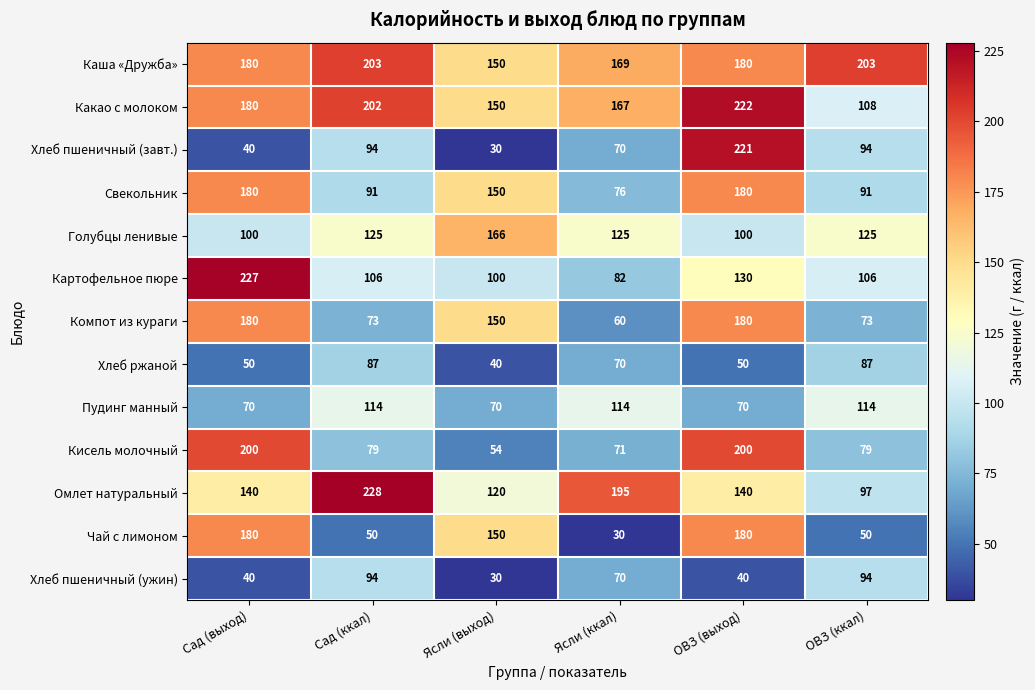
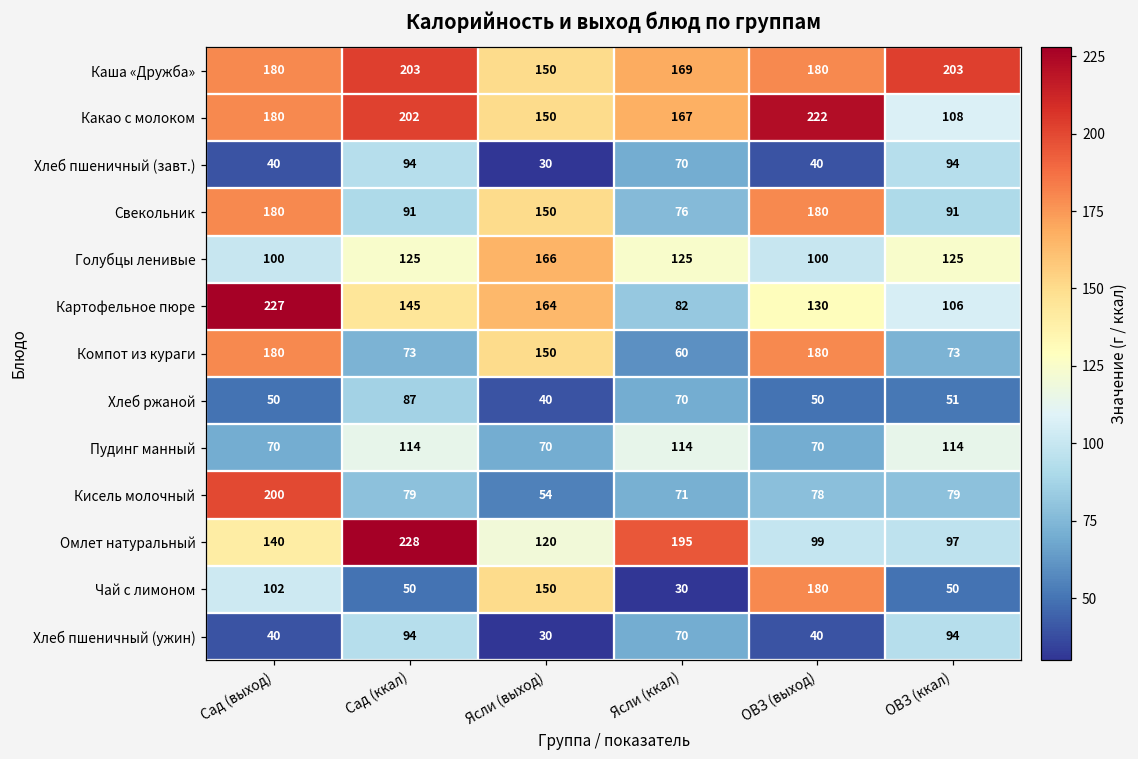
Хлеб пшеничный (завт.), ОВЗ (выход): 221 -> 40
Картофельное пюре, Сад (ккал): 106 -> 145
Картофельное пюре, Ясли (выход): 100 -> 164
Хлеб ржаной, ОВЗ (ккал): 87 -> 51
Кисель молочный, ОВЗ (выход): 200 -> 78
Омлет натуральный, ОВЗ (выход): 140 -> 99
Чай с лимоном, Сад (выход): 180 -> 102
